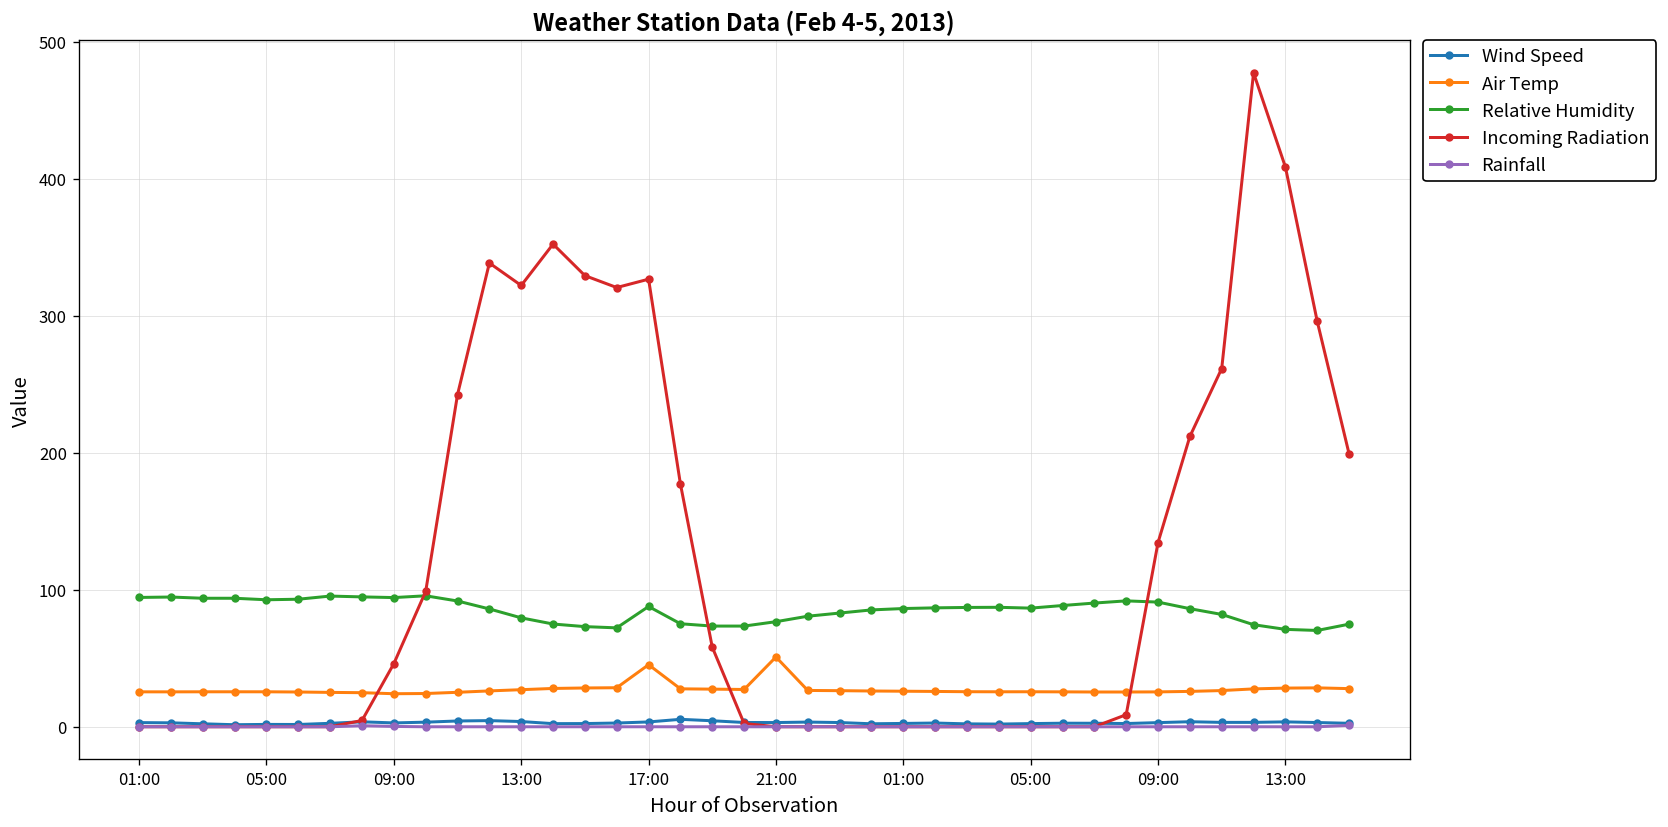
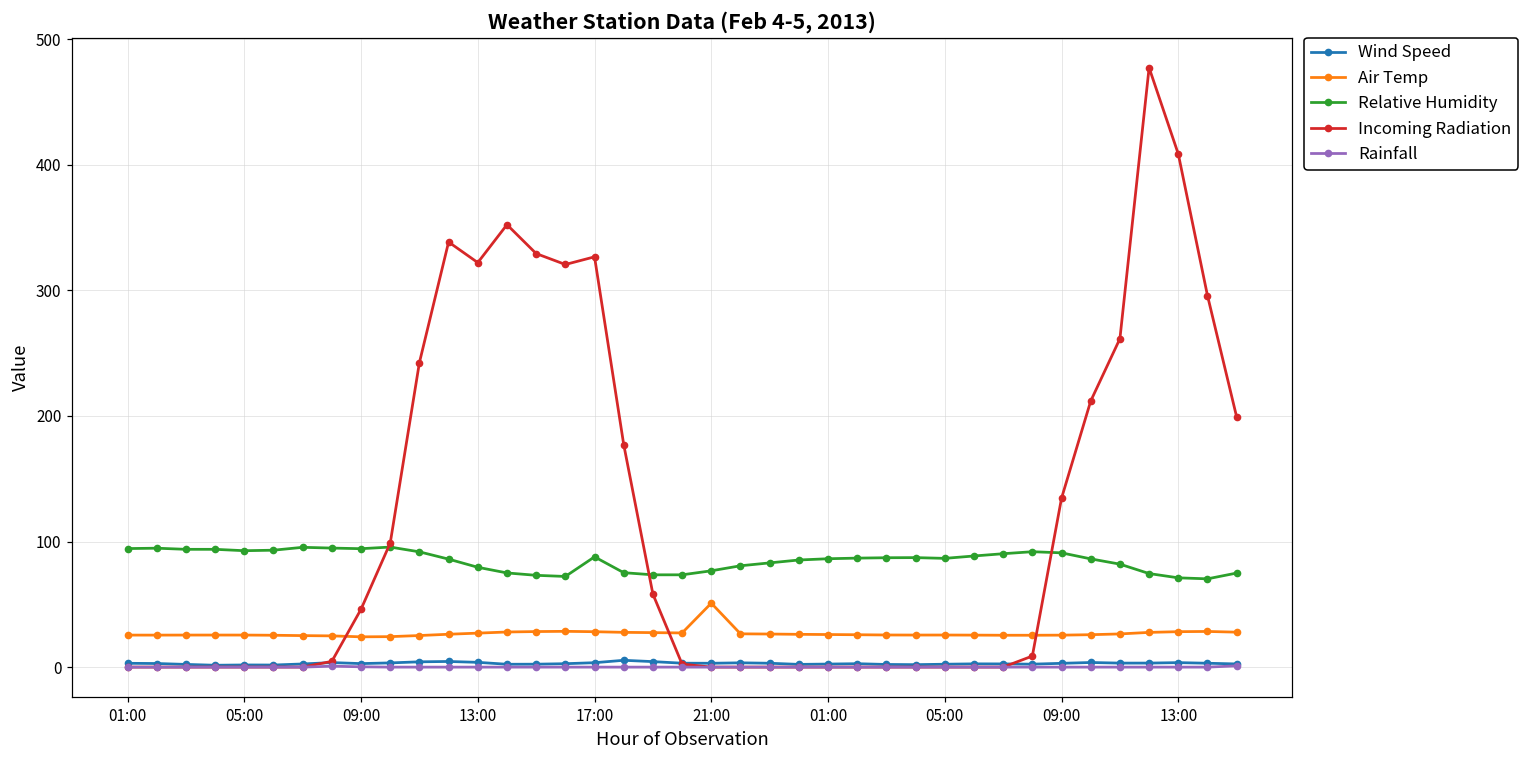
Air Temp, 17:00: 45 -> 28
